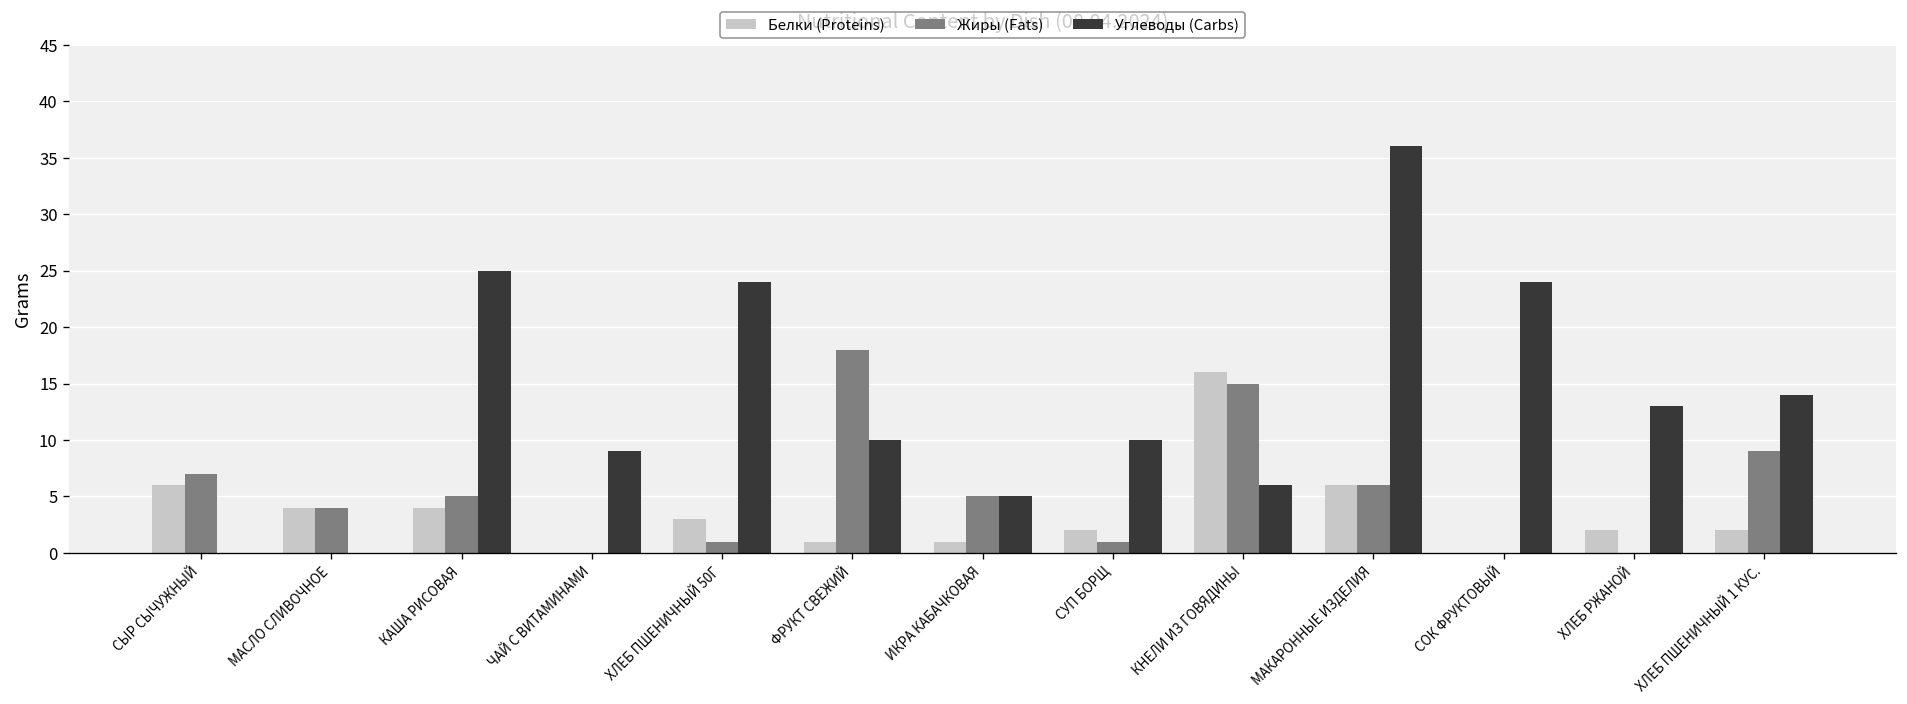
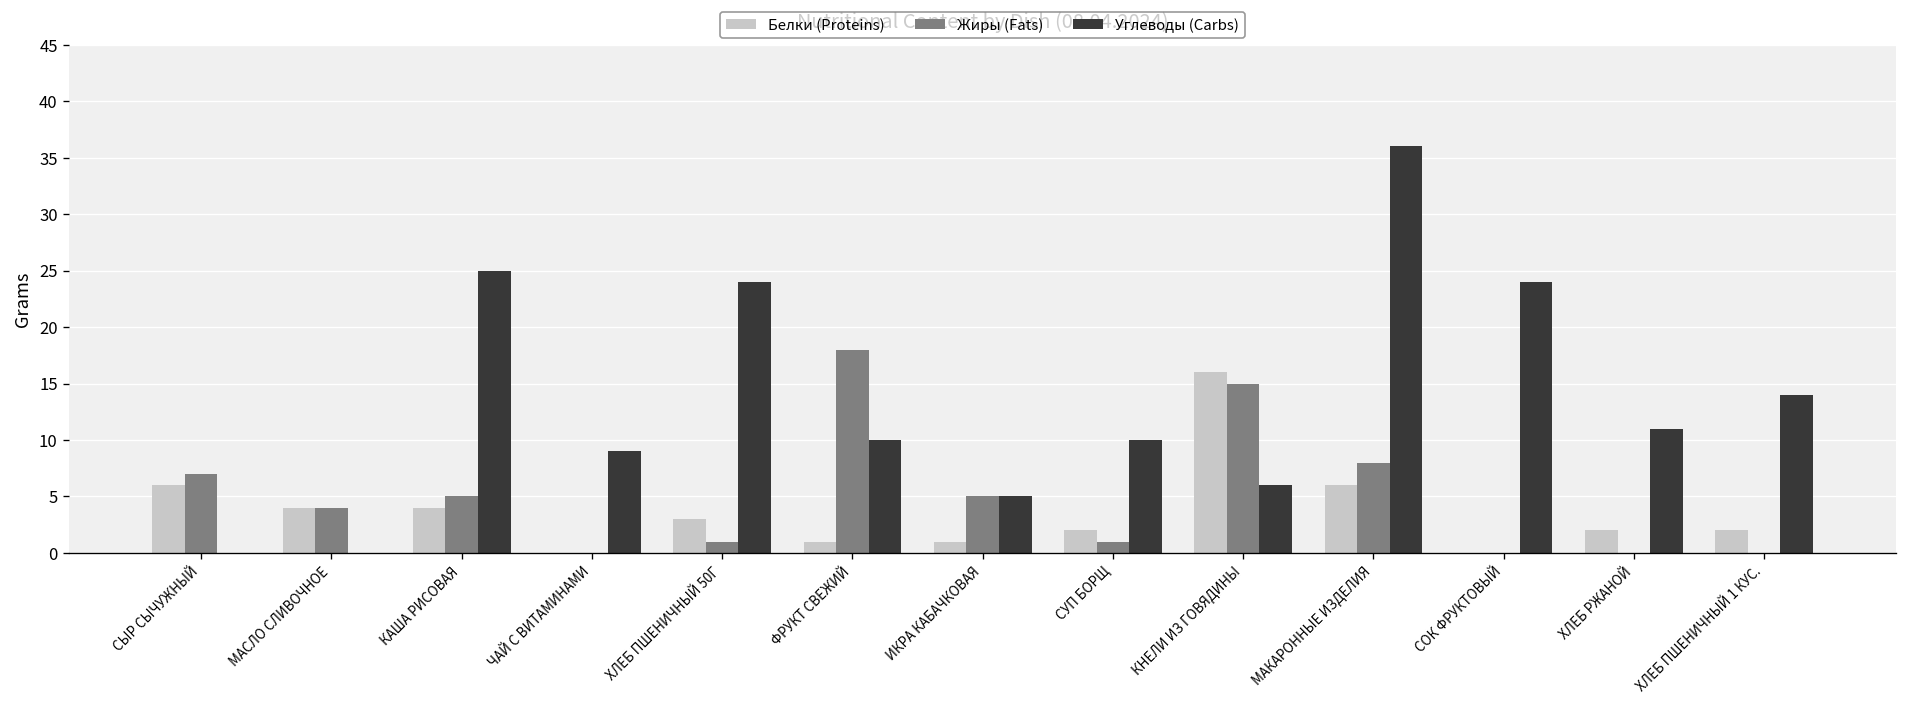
Жиры (Fats), МАКАРОННЫЕ ИЗДЕЛИЯ: 6 -> 8
Углеводы (Carbs), ХЛЕБ РЖАНОЙ: 13 -> 11
Жиры (Fats), ХЛЕБ ПШЕНИЧНЫЙ 1 КУС.: 9 -> 0
